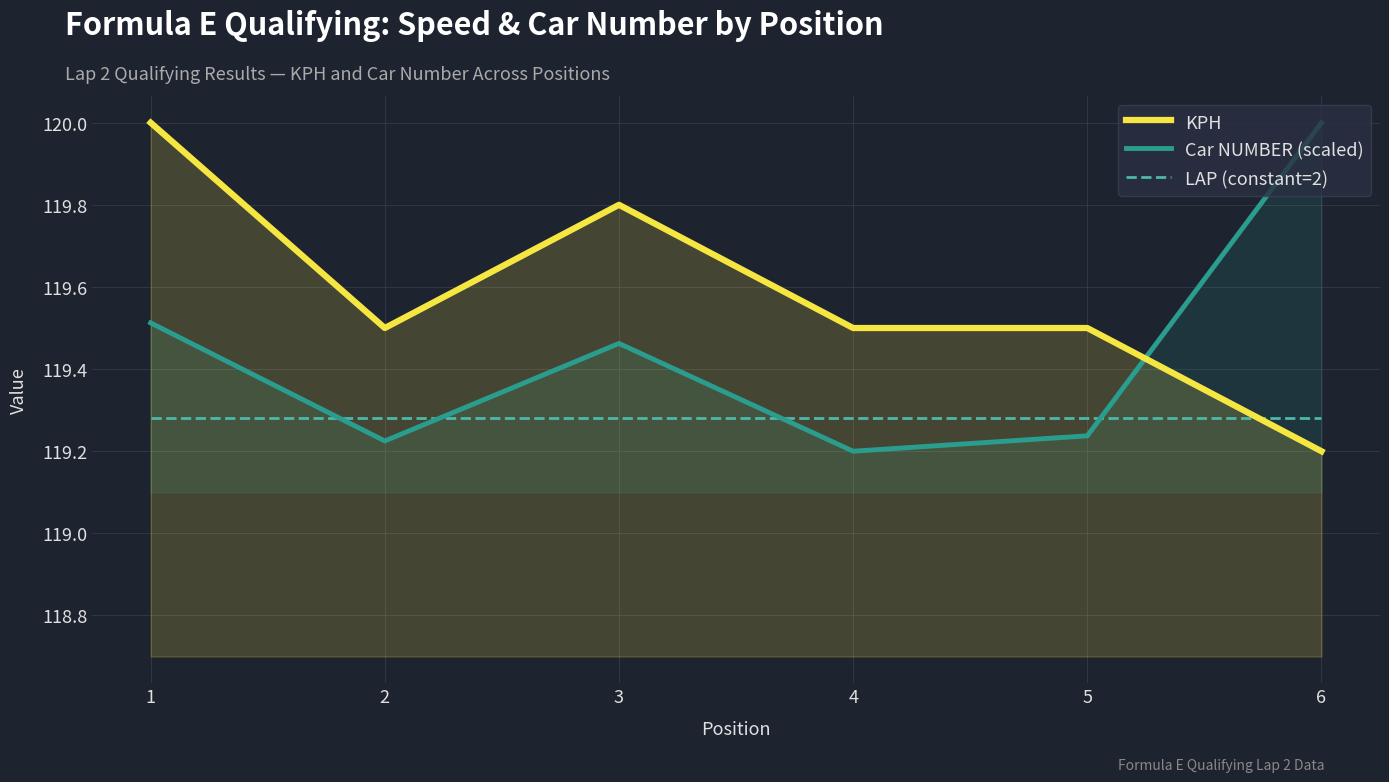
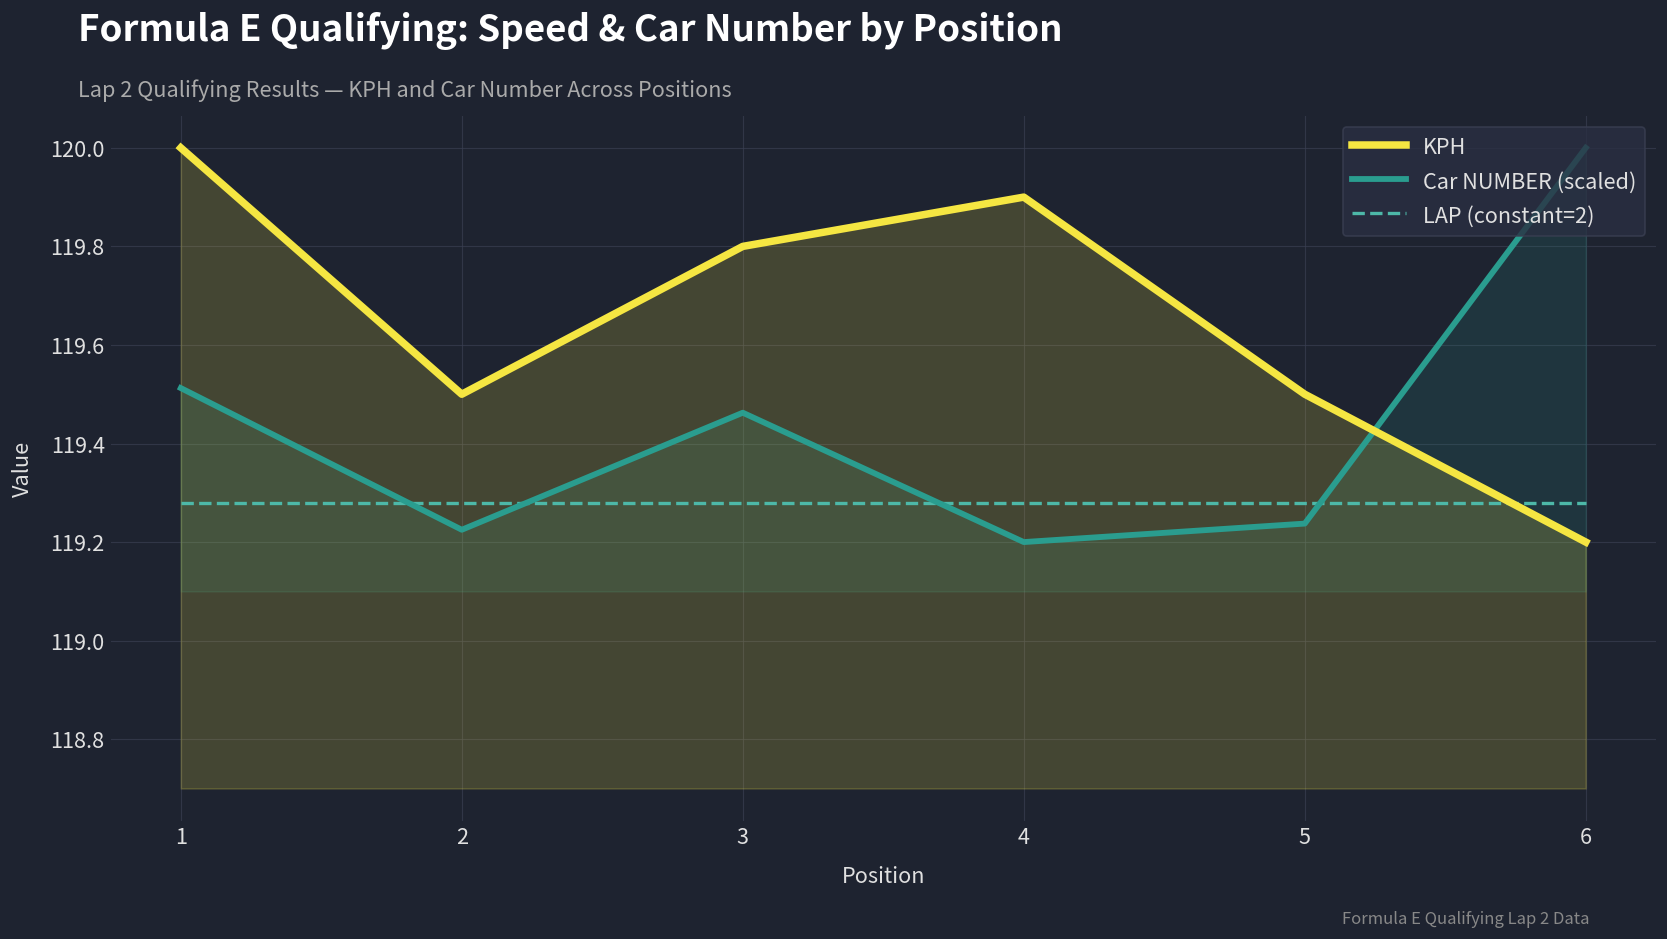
KPH, 4: 119.5 -> 119.9
